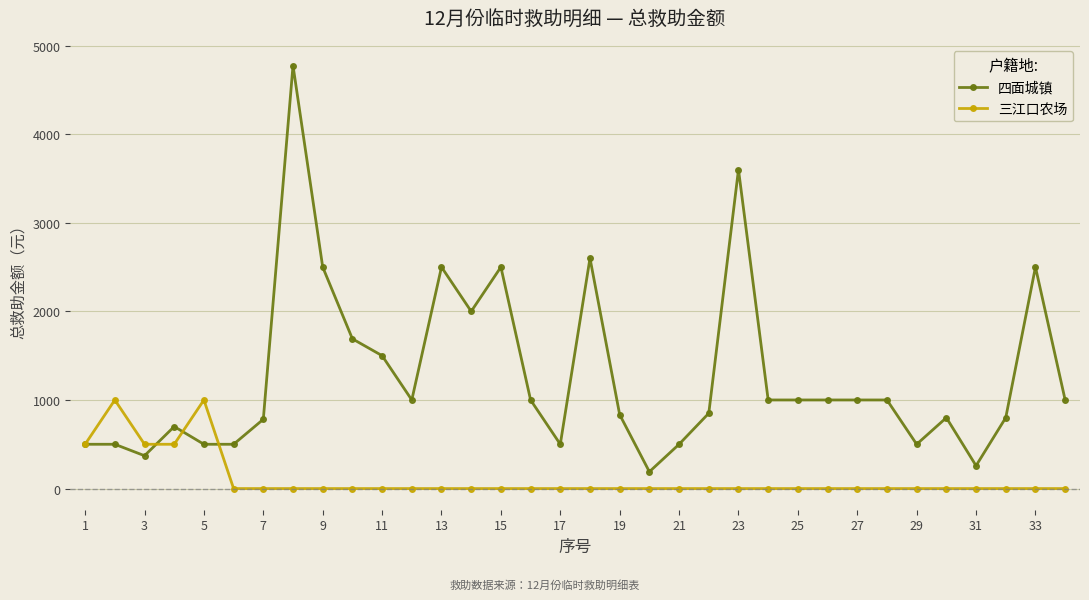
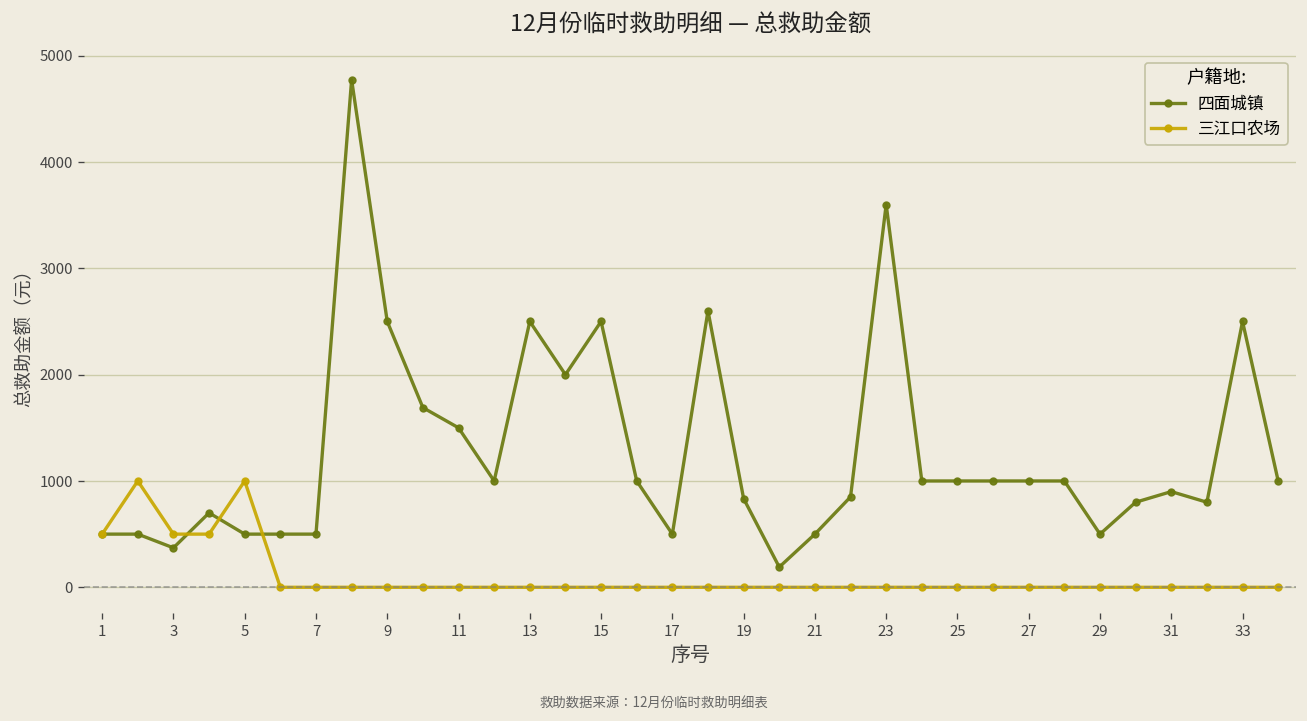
四面城镇, 7: 800 -> 500
四面城镇, 31: 300 -> 900
